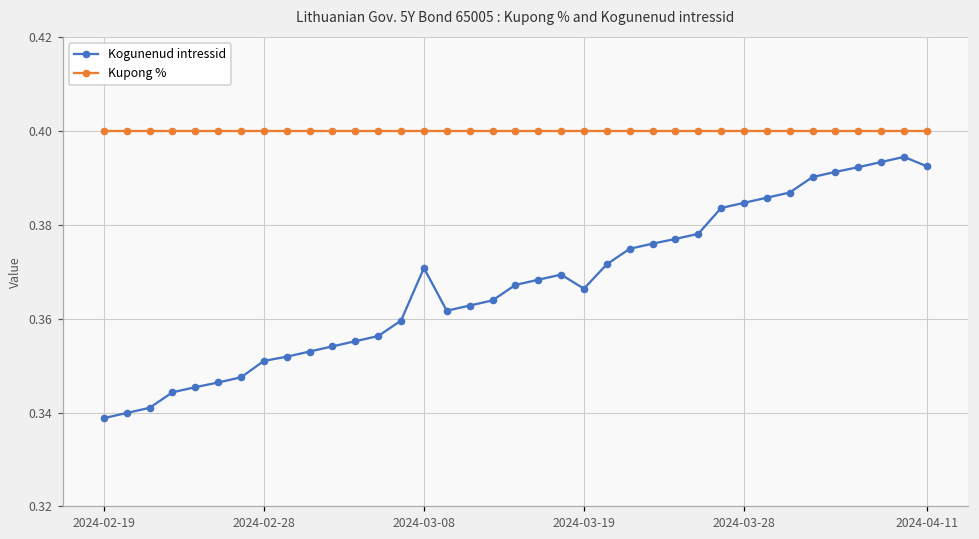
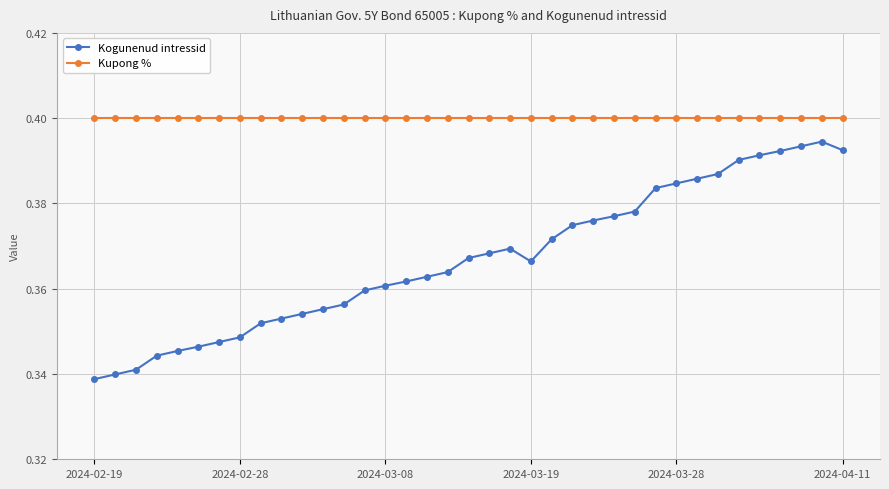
Kogunenud intressid, 2024-02-28: 0.351 -> 0.349
Kogunenud intressid, 2024-03-08: 0.371 -> 0.361
